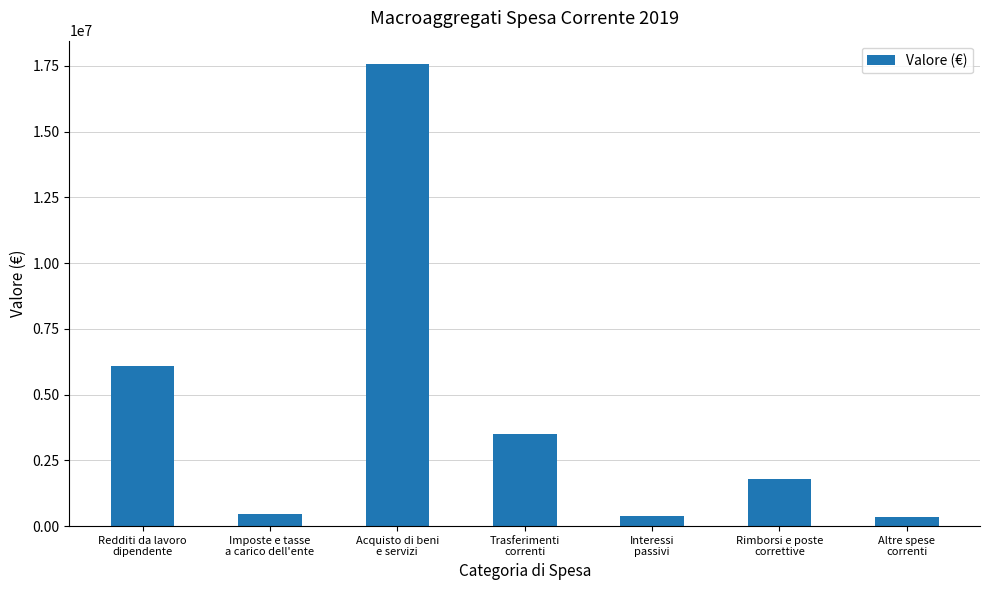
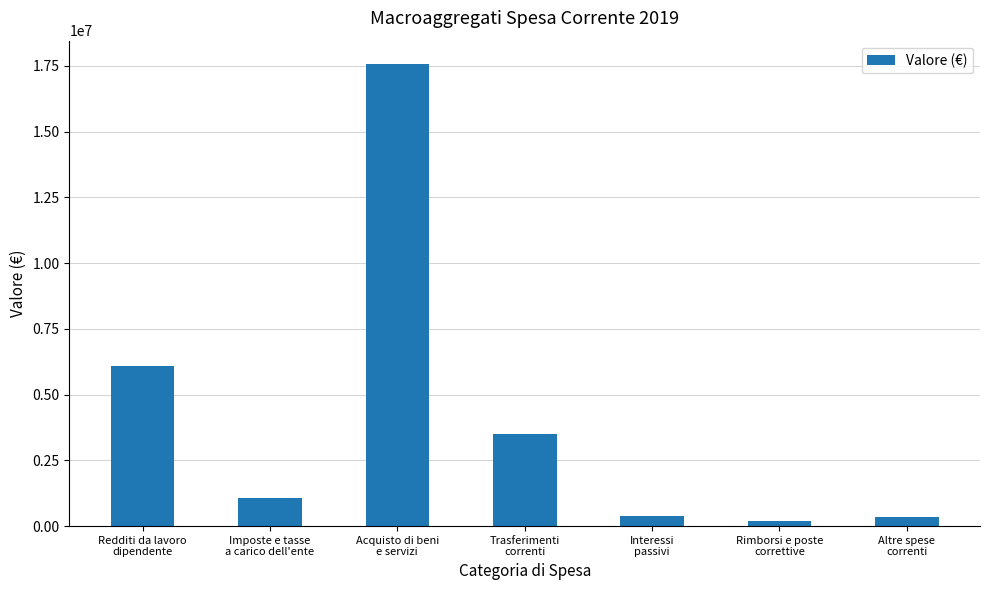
Imposte e tasse a carico dell'ente: 500000 -> 1100000
Rimborsi e poste correttive: 1800000 -> 200000
